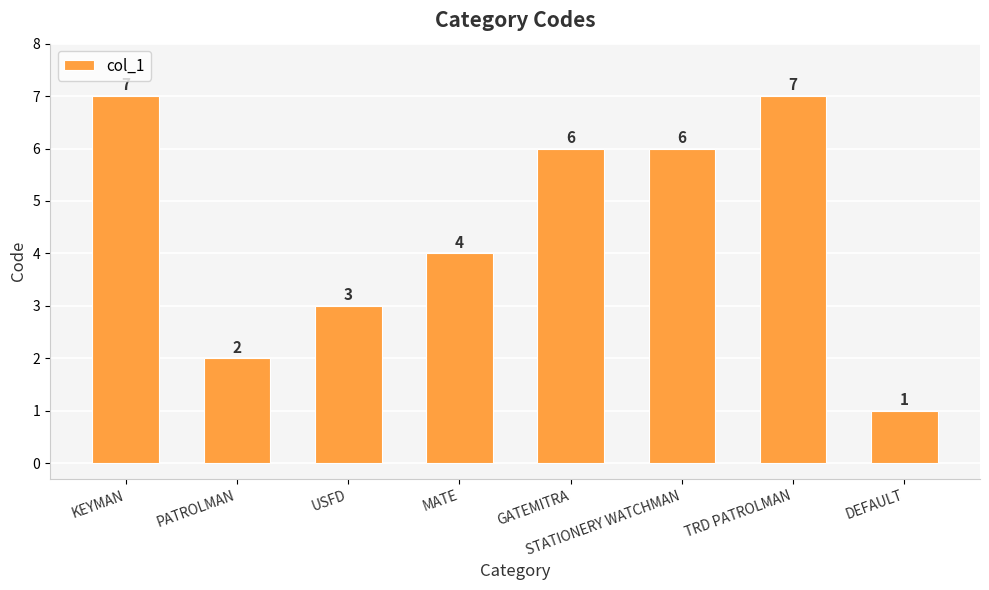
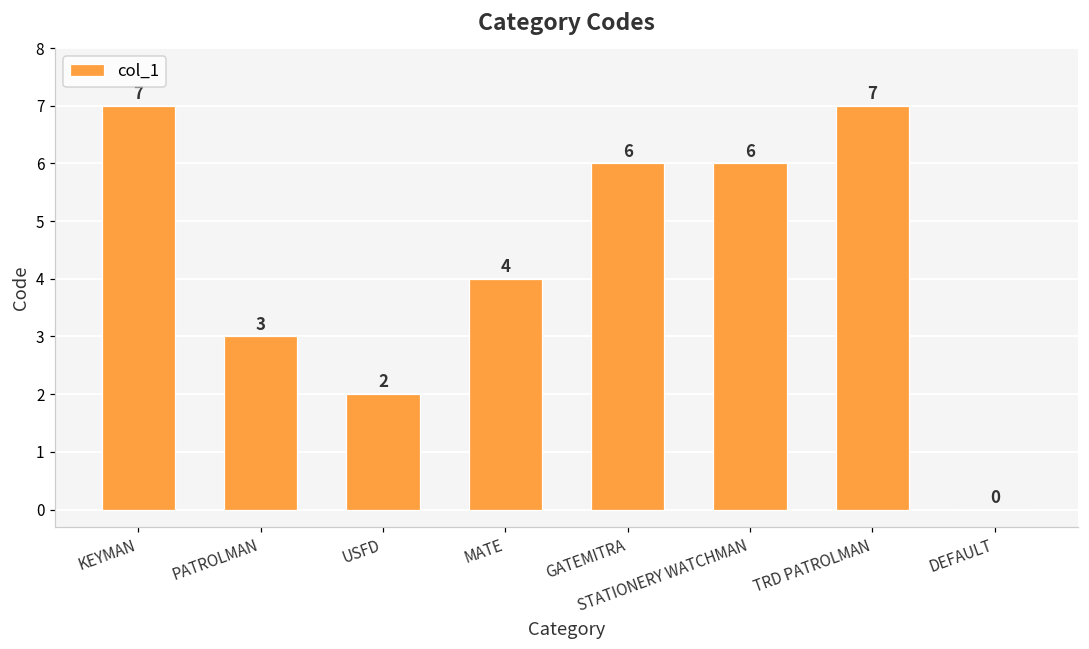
PATROLMAN: 2 -> 3
USFD: 3 -> 2
DEFAULT: 1 -> 0
